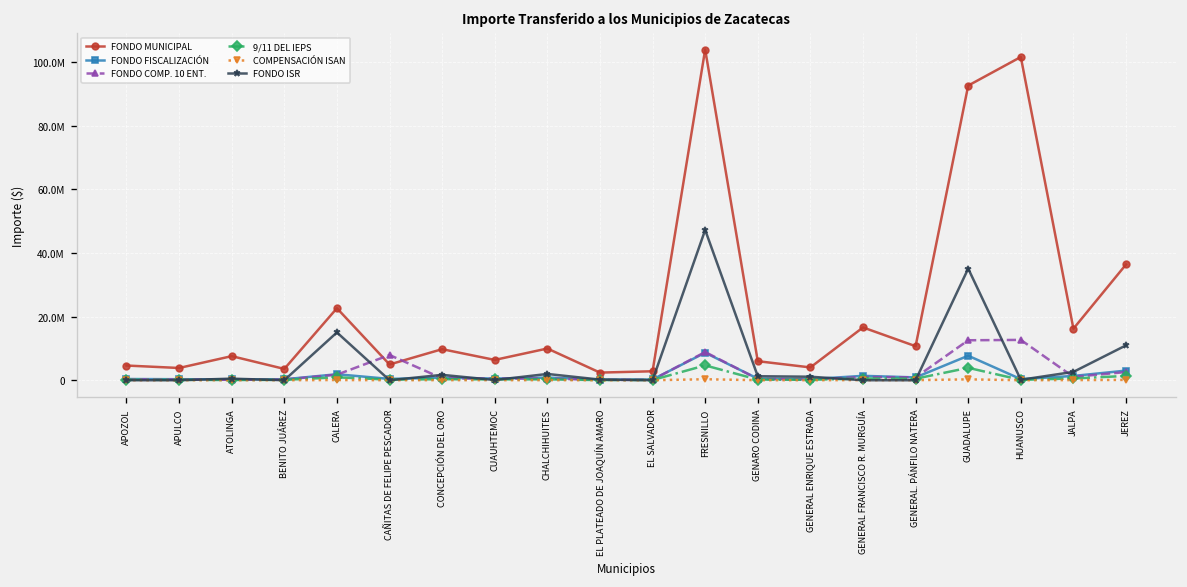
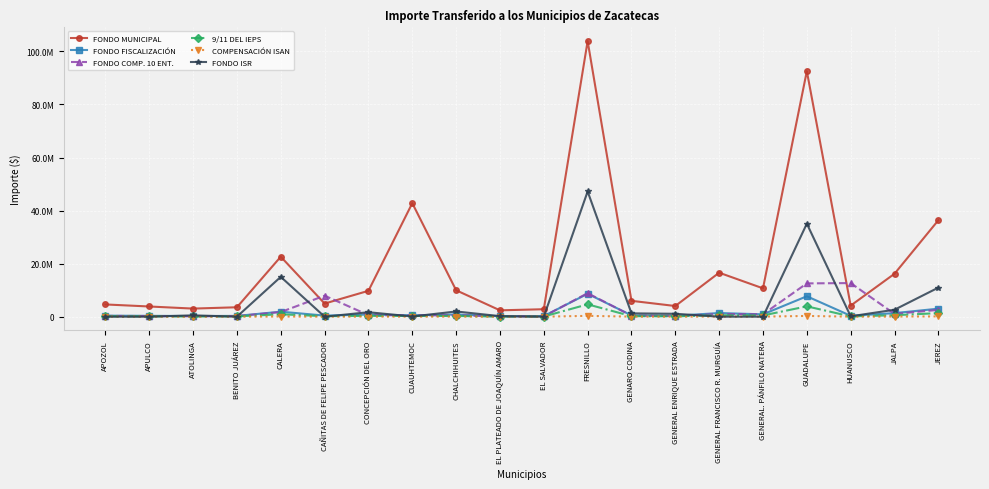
FONDO MUNICIPAL, ATOLINGA: 8000000 -> 3000000
FONDO MUNICIPAL, CUAUHTEMOC: 6000000 -> 43000000
FONDO MUNICIPAL, HUANUSCO: 102000000 -> 4000000
